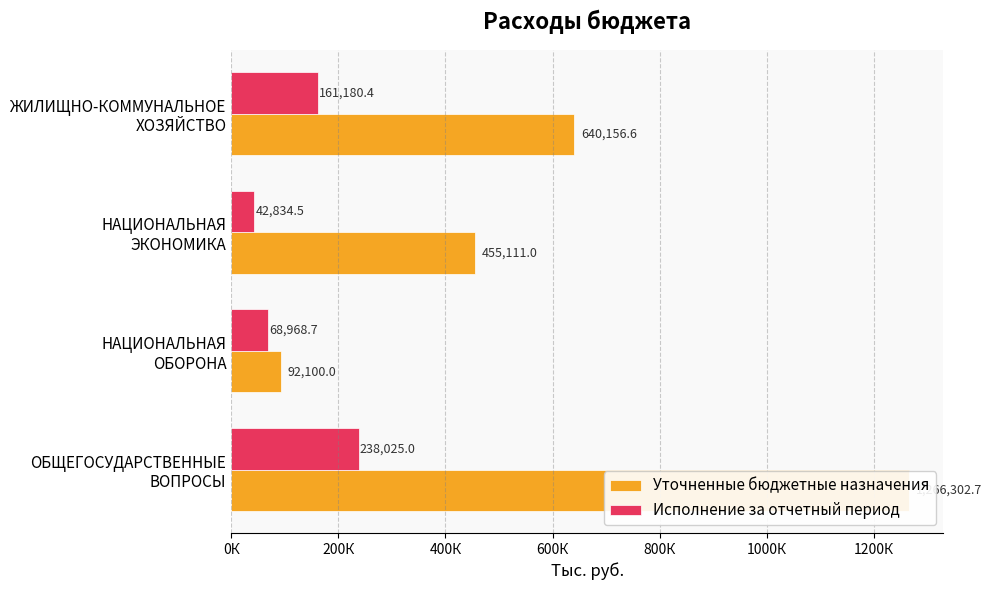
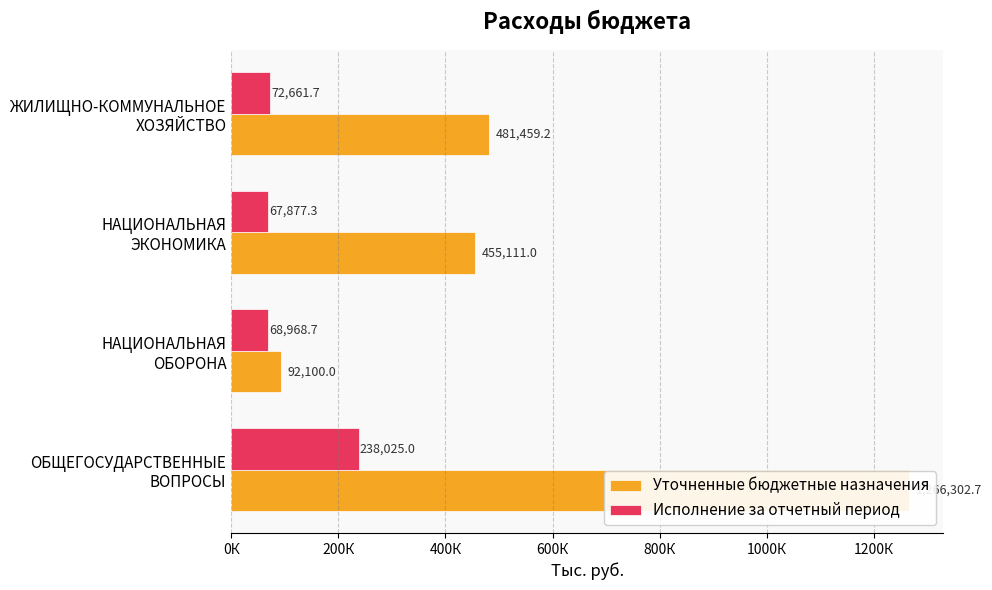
Исполнение за отчетный период, ЖИЛИЩНО-КОММУНАЛЬНОЕ ХОЗЯЙСТВО: 161,180.4 -> 72,661.7
Уточненные бюджетные назначения, ЖИЛИЩНО-КОММУНАЛЬНОЕ ХОЗЯЙСТВО: 640,156.6 -> 481,459.2
Исполнение за отчетный период, НАЦИОНАЛЬНАЯ ЭКОНОМИКА: 42,834.5 -> 67,877.3
